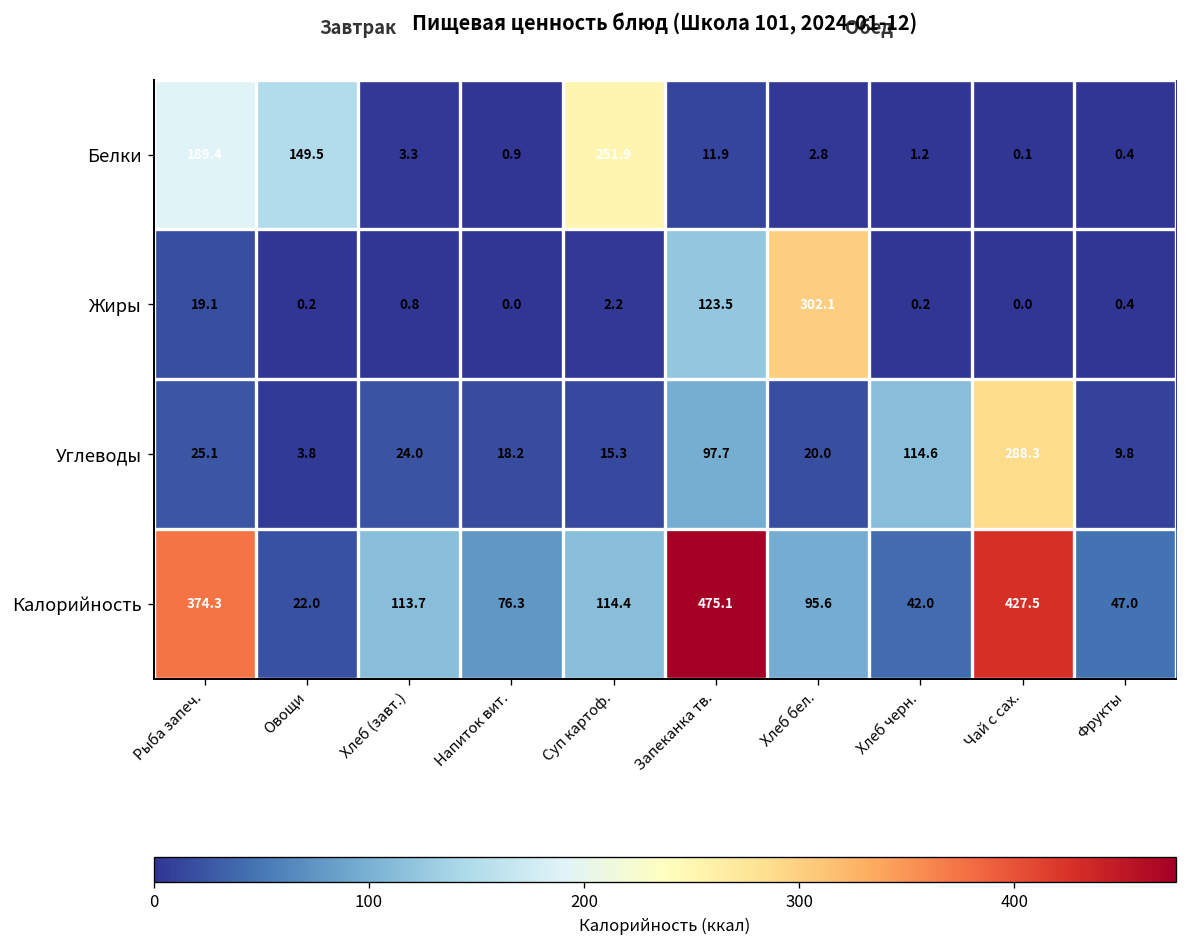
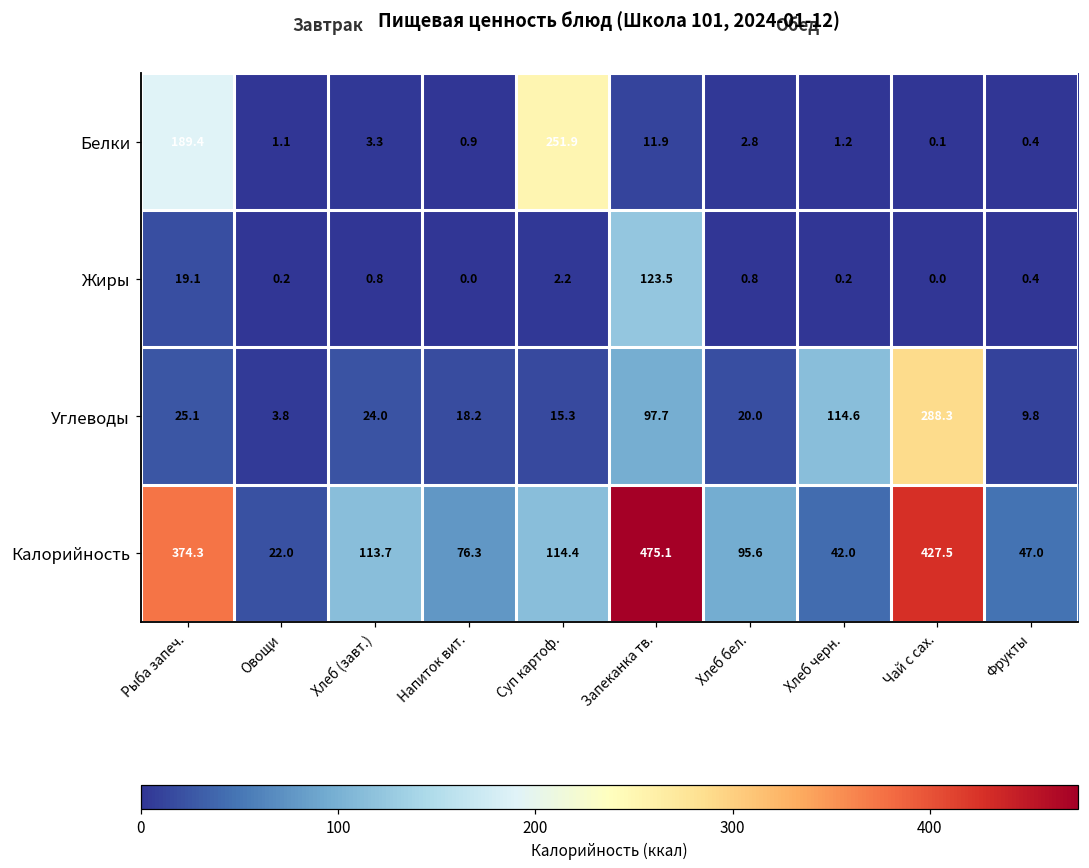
Белки, Овощи: 149.5 -> 1.1
Жиры, Хлеб бел.: 302.1 -> 0.8
